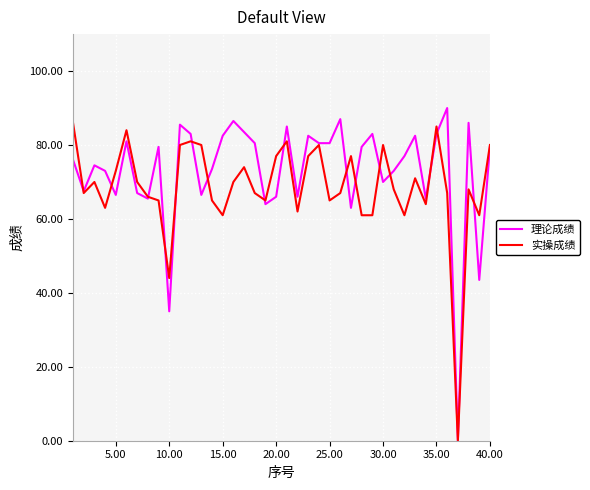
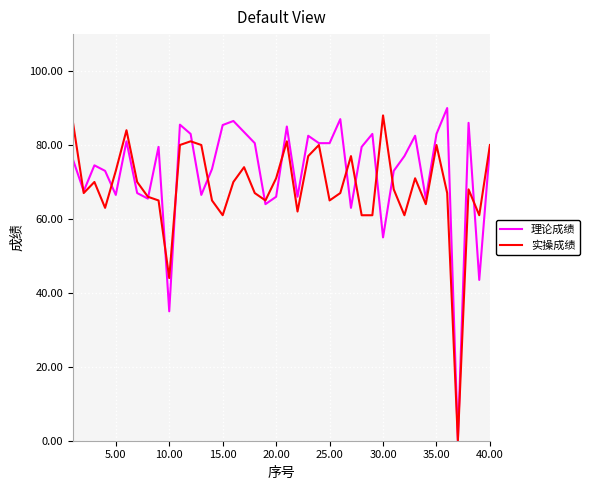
理论成绩, 15.00: 83 -> 85
实操成绩, 20.00: 77 -> 71
理论成绩, 30.00: 70 -> 55
实操成绩, 30.00: 80 -> 88
实操成绩, 35.00: 85 -> 80
